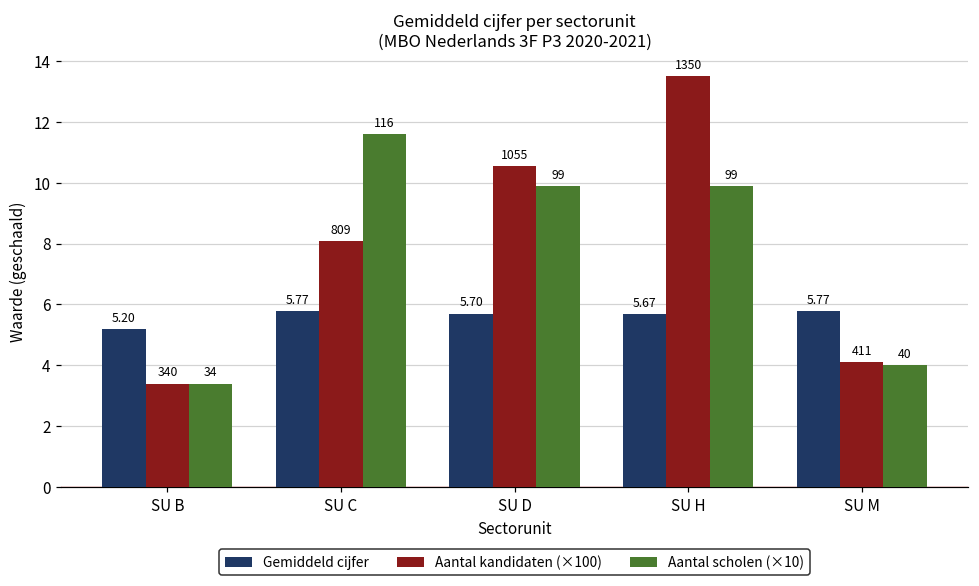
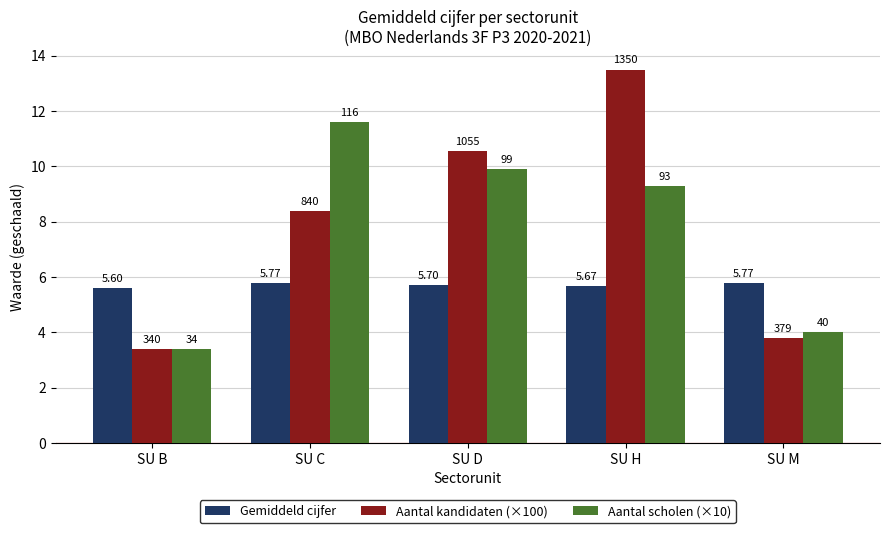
Gemiddeld cijfer, SU B: 5.20 -> 5.60
Aantal kandidaten (×100), SU C: 809 -> 840
Aantal scholen (×10), SU H: 99 -> 93
Aantal kandidaten (×100), SU M: 411 -> 379
